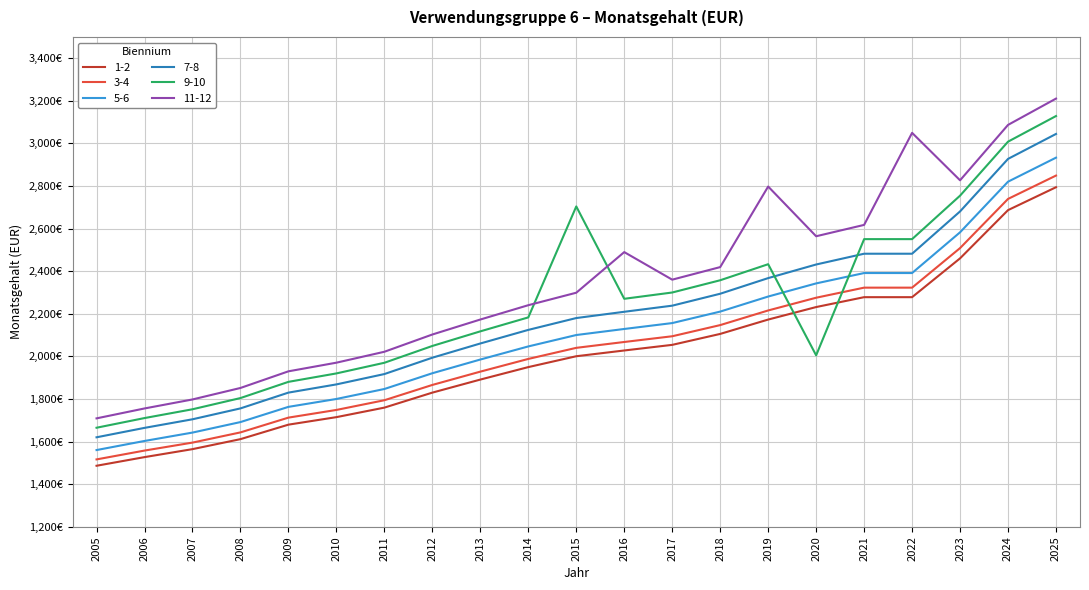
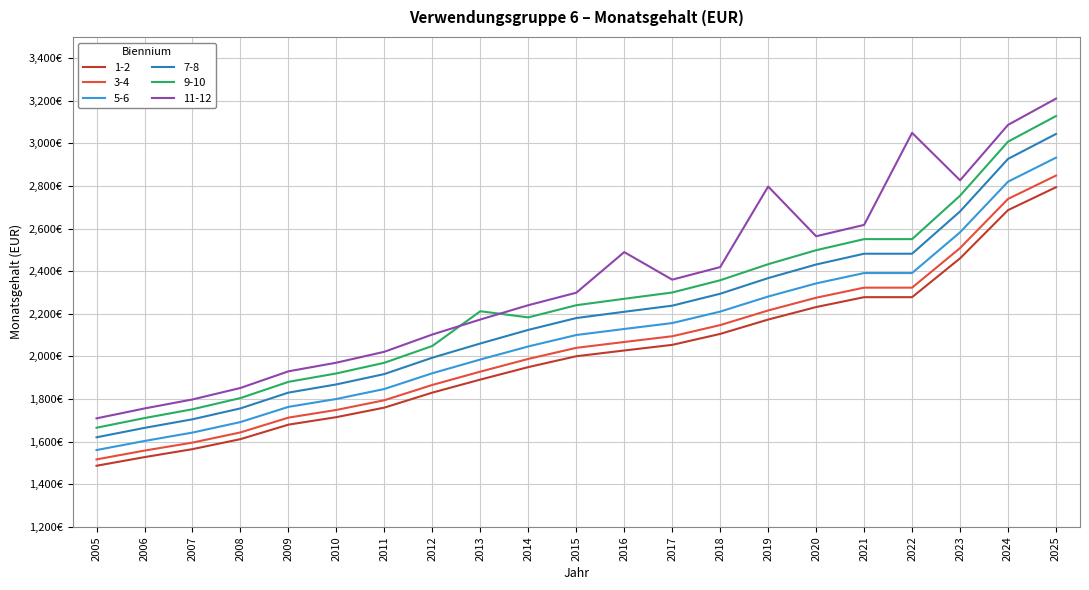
9-10, 2013: 2,120€ -> 2,210€
9-10, 2015: 2,700€ -> 2,240€
9-10, 2020: 2,010€ -> 2,500€
